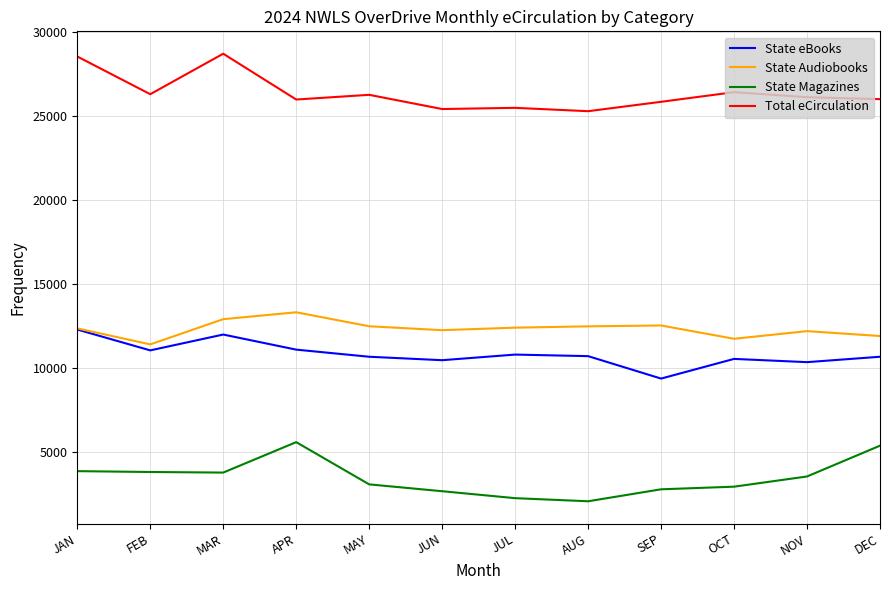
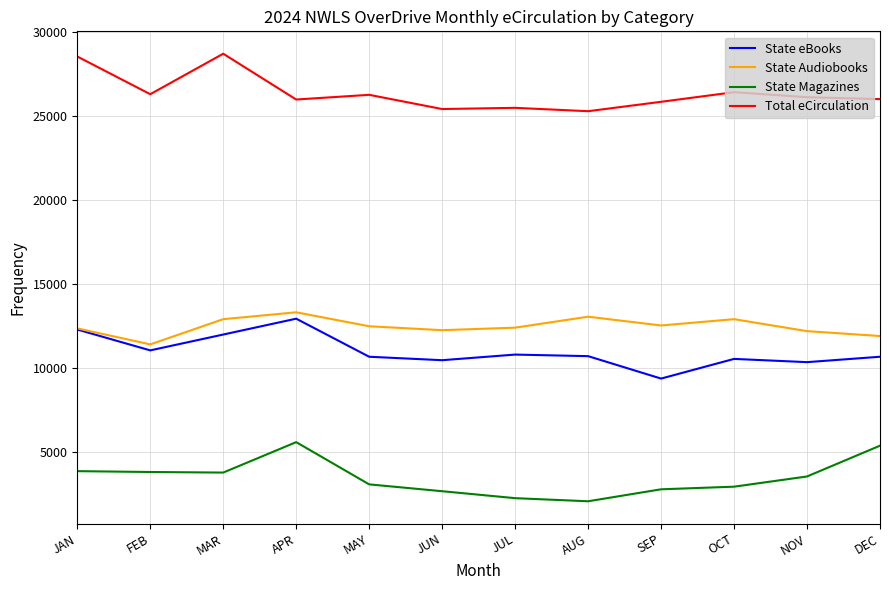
State eBooks, APR: 11100 -> 12900
State Audiobooks, AUG: 12500 -> 13100
State Audiobooks, OCT: 11700 -> 12900
